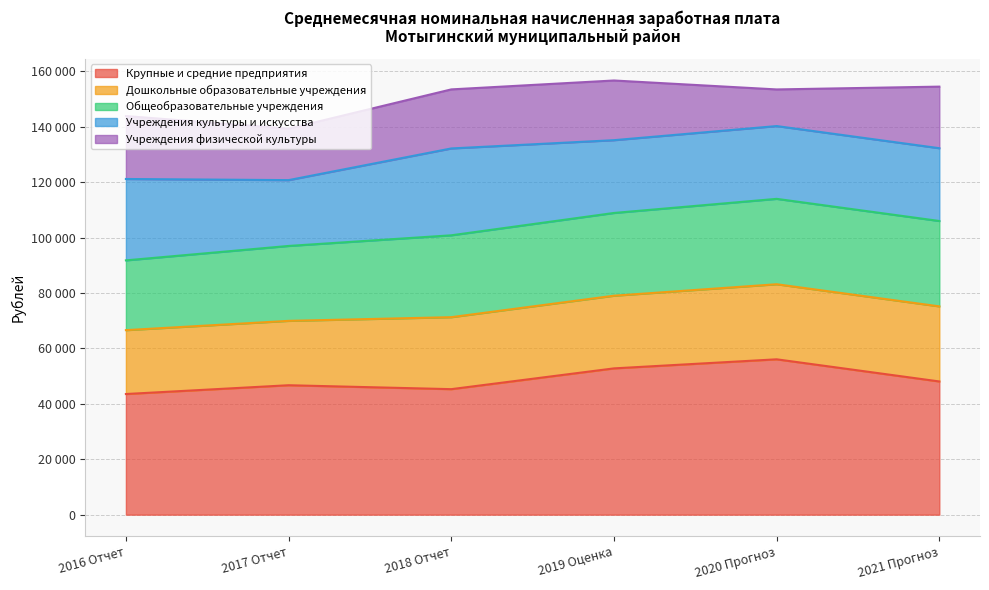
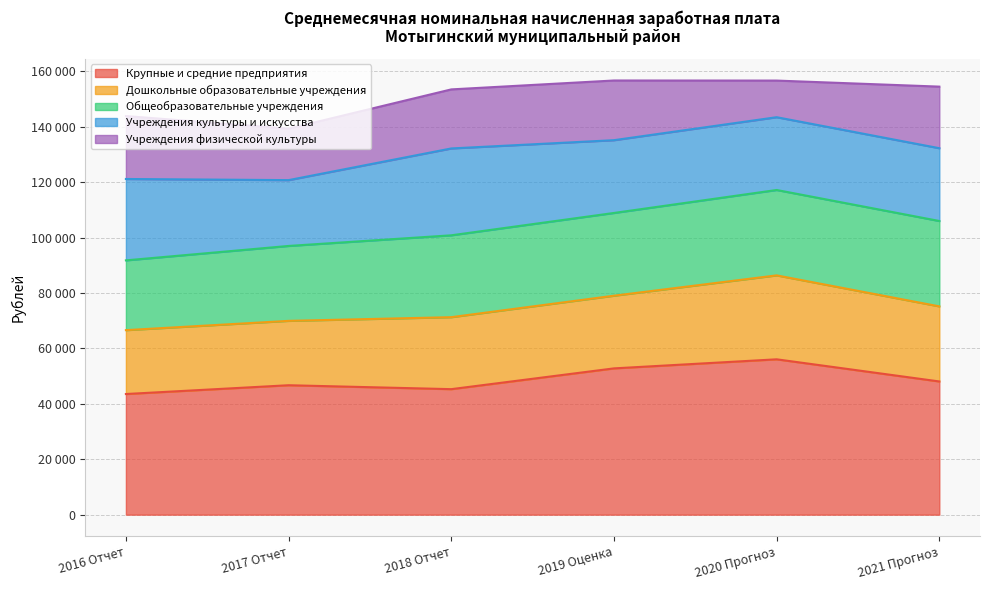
Дошкольные образовательные учреждения, 2020 Прогноз: 27000 -> 30000
